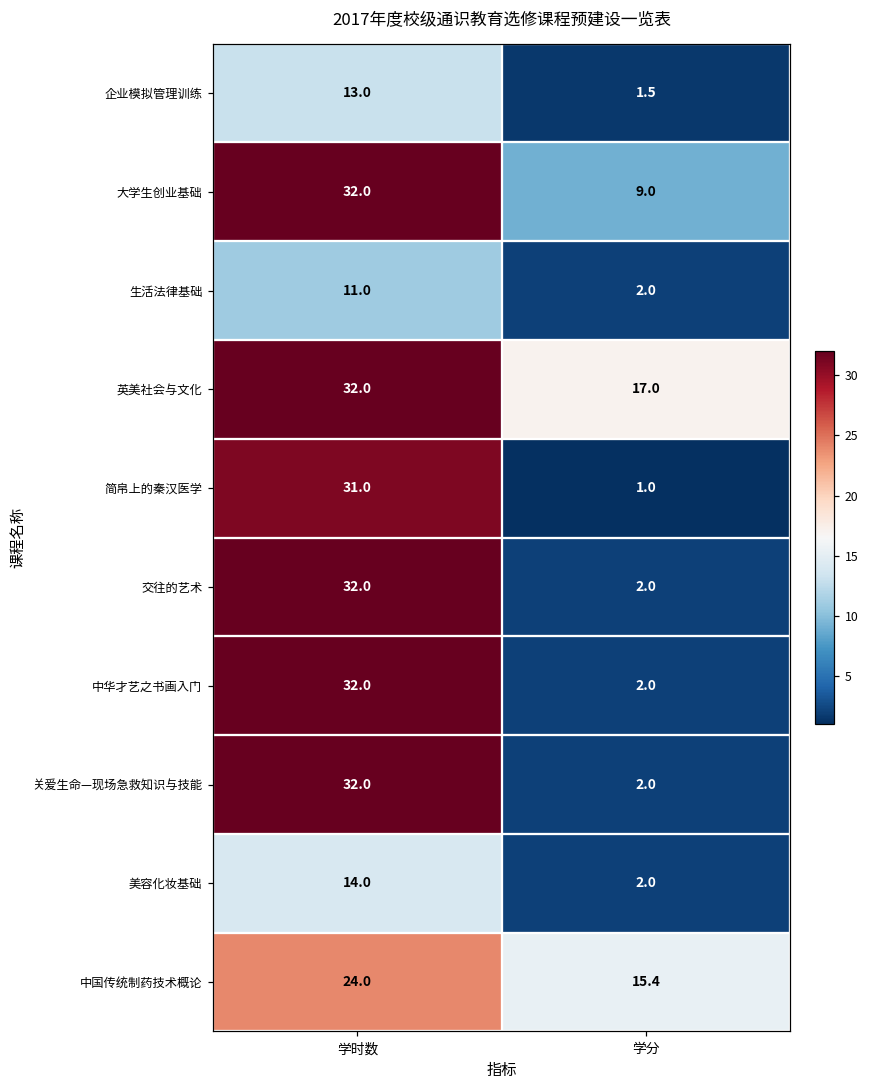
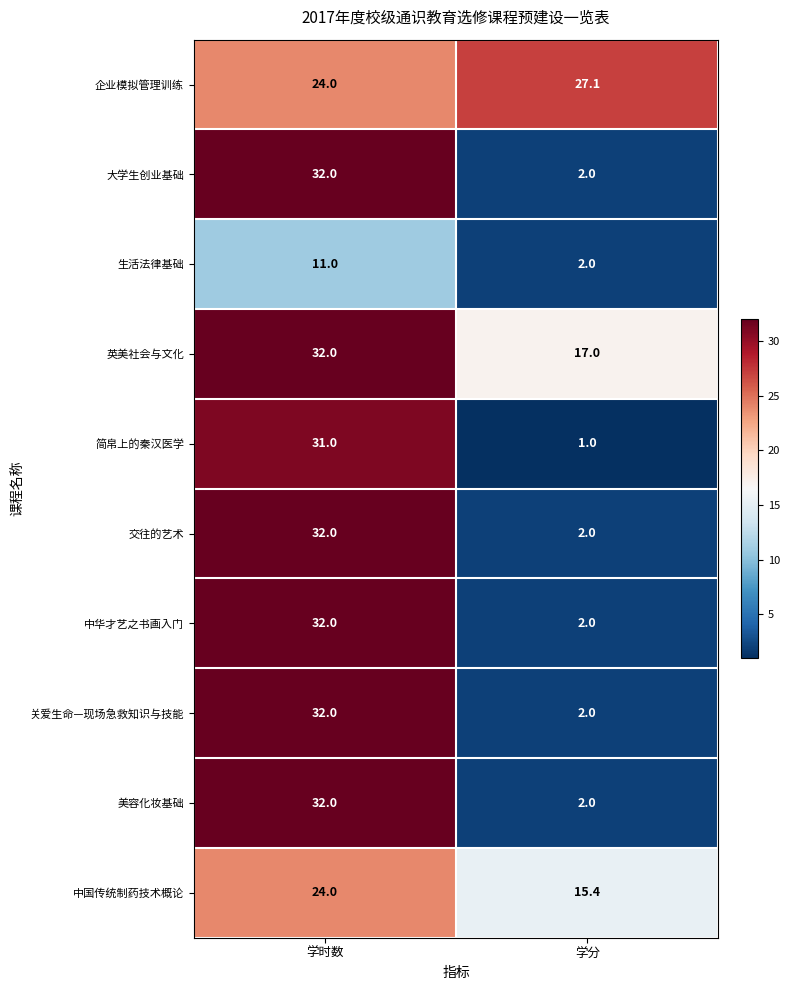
企业模拟管理训练, 学时数: 13.0 -> 24.0
企业模拟管理训练, 学分: 1.5 -> 27.1
大学生创业基础, 学分: 9.0 -> 2.0
美容化妆基础, 学时数: 14.0 -> 32.0
